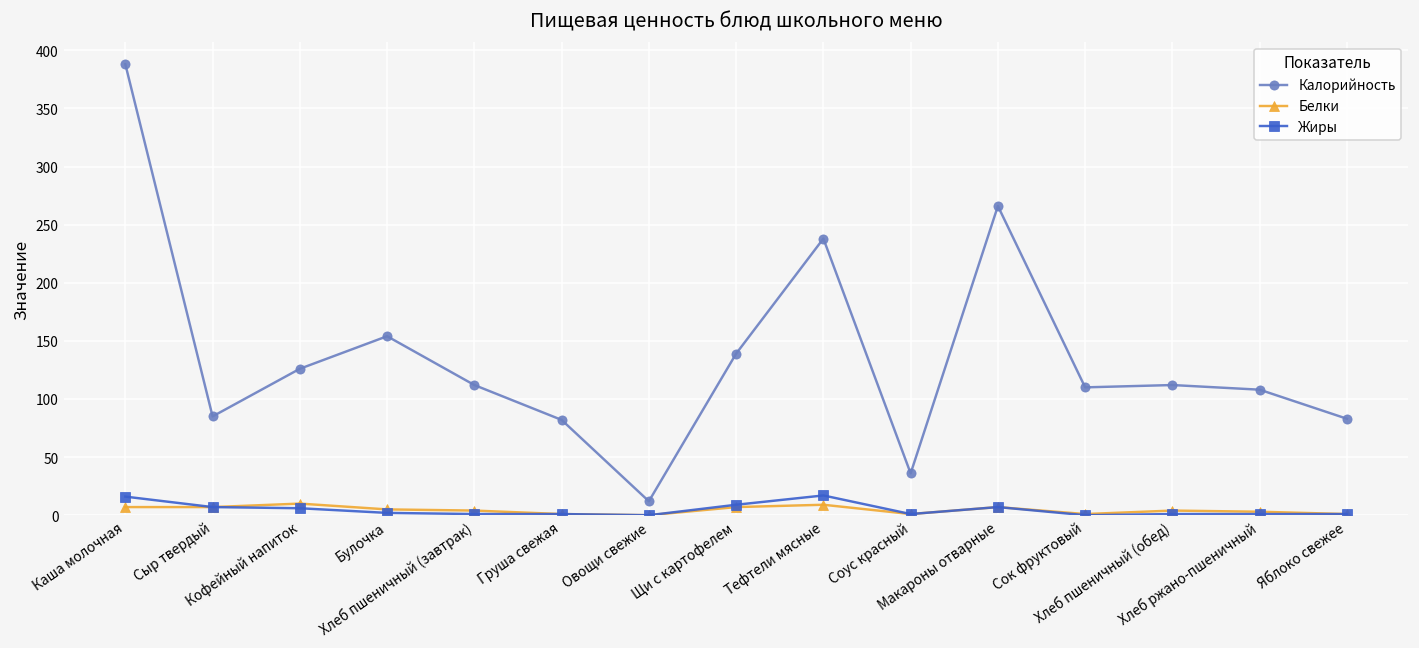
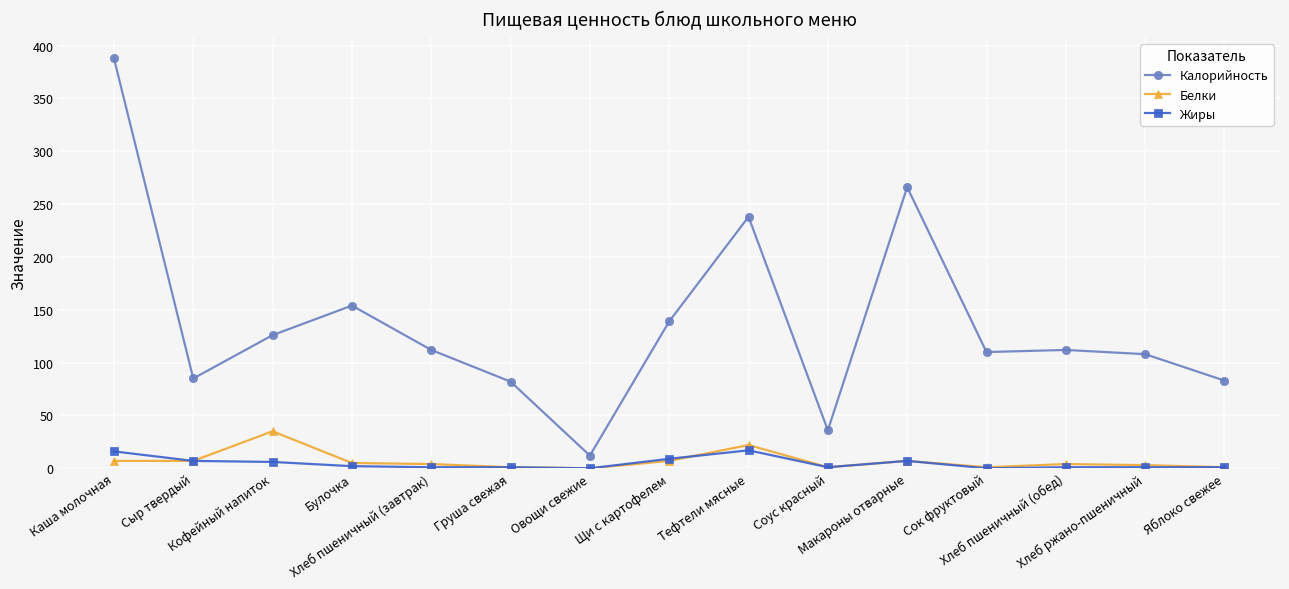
Белки, Кофейный напиток: 10 -> 35
Белки, Тефтели мясные: 9 -> 22
